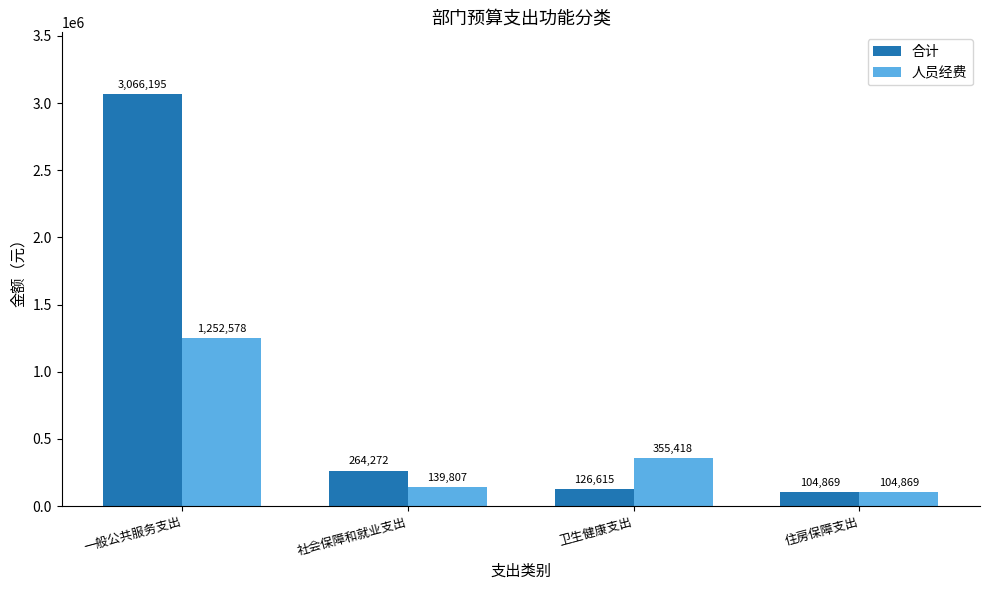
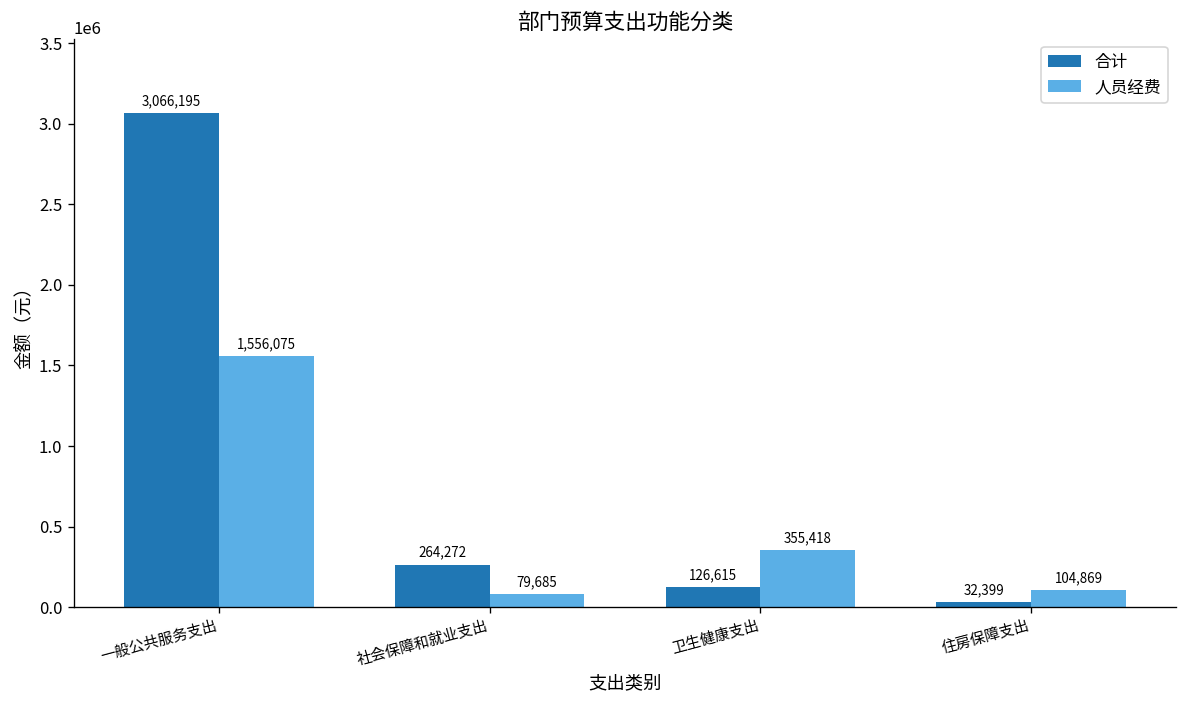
人员经费, 一般公共服务支出: 1,252,578 -> 1,556,075
人员经费, 社会保障和就业支出: 139,807 -> 79,685
合计, 住房保障支出: 104,869 -> 32,399
